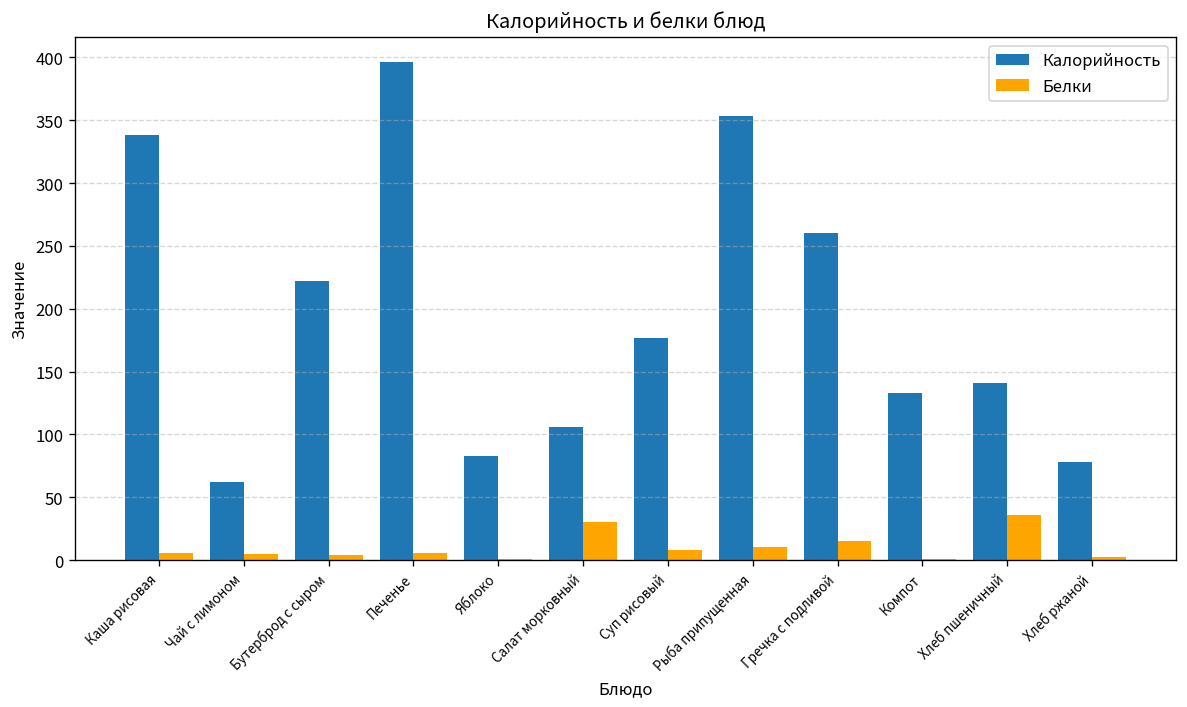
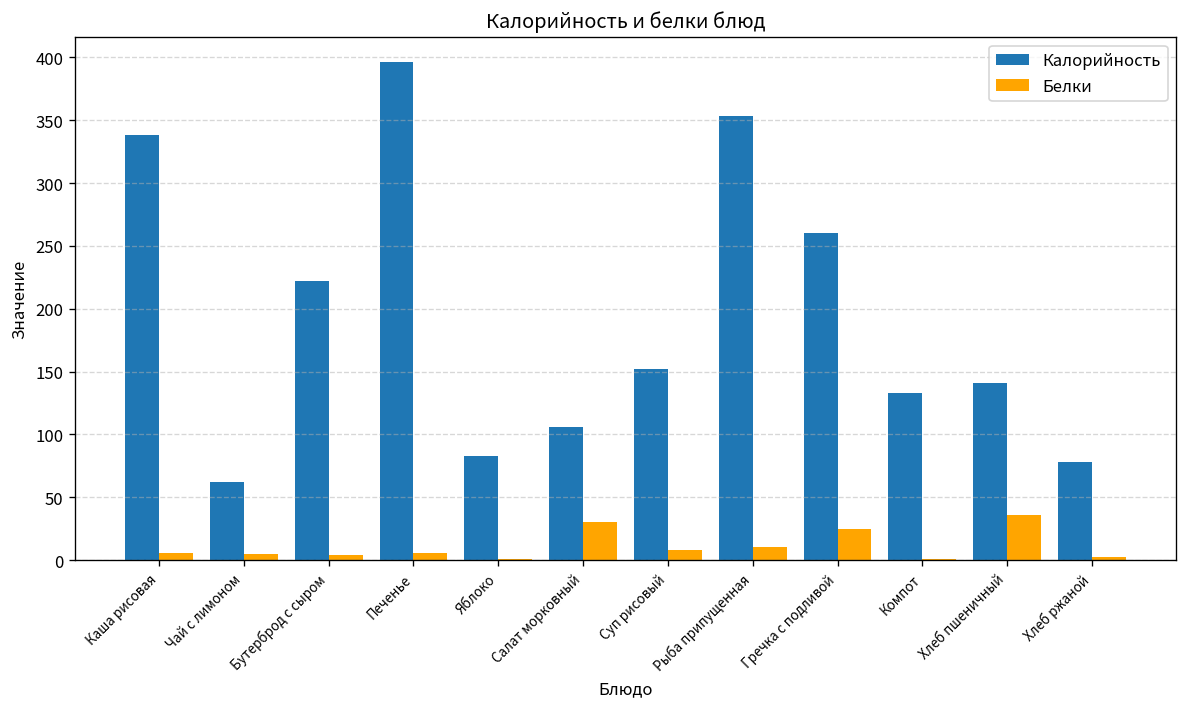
Калорийность, Суп рисовый: 176 -> 152
Белки, Гречка с подливой: 15 -> 25
